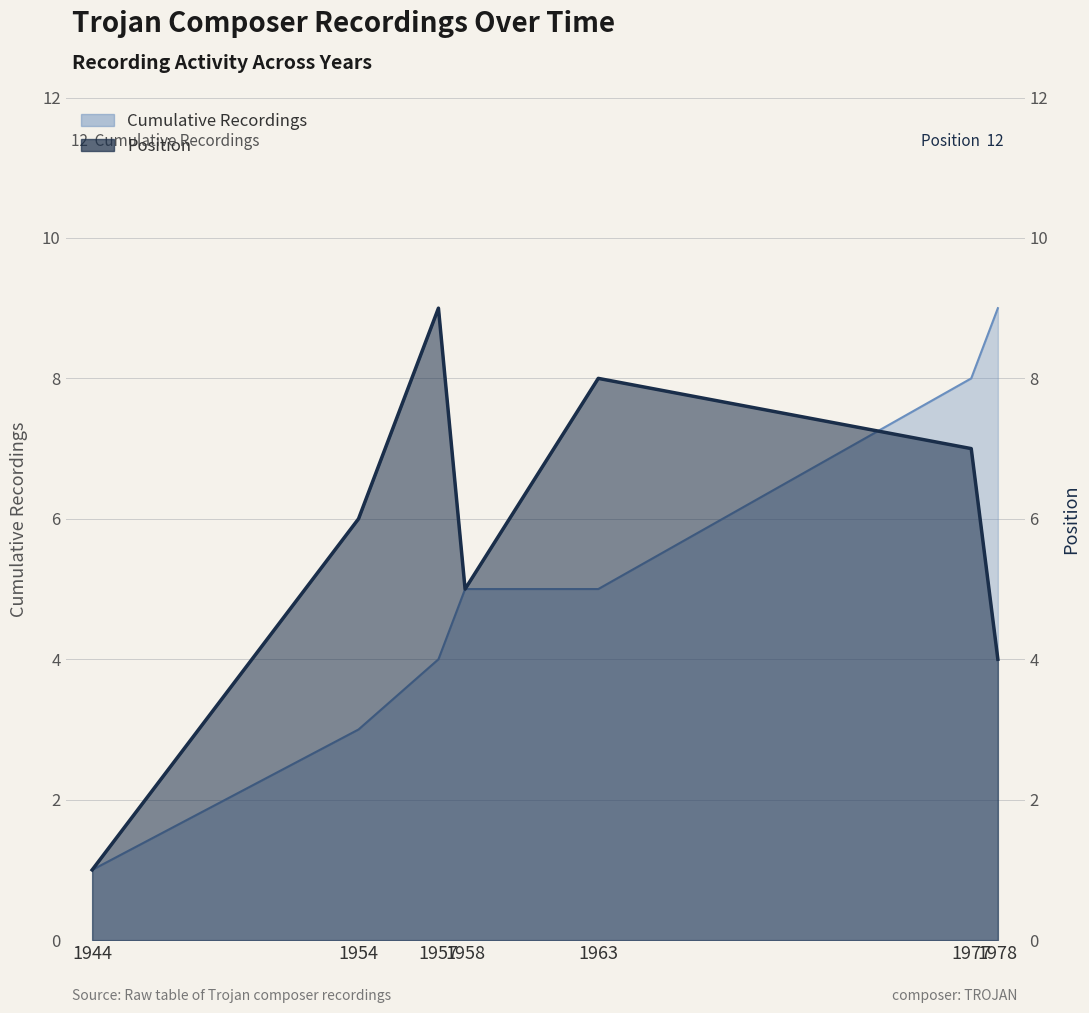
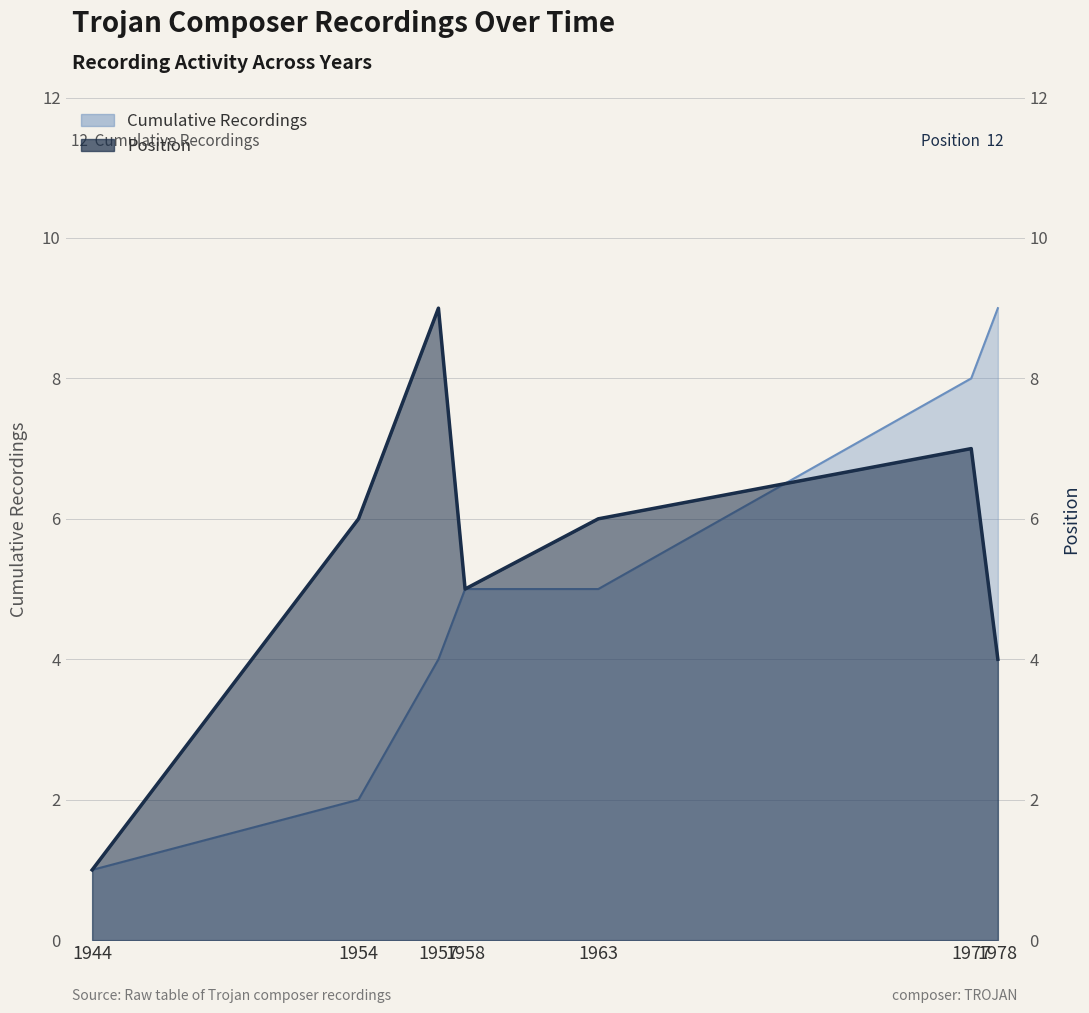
Cumulative Recordings, 1954: 3 -> 2
Position, 1963: 8 -> 6
